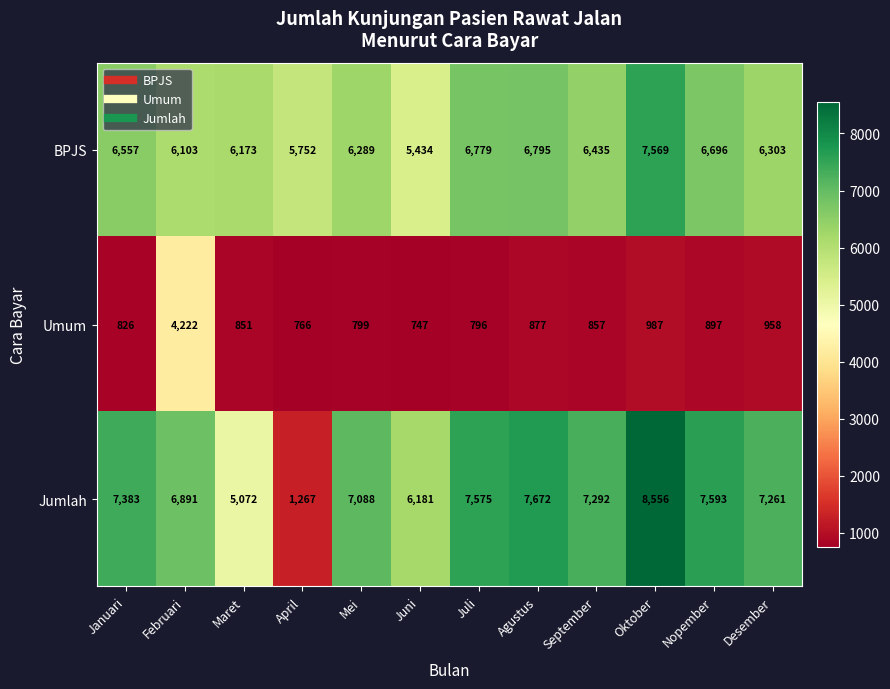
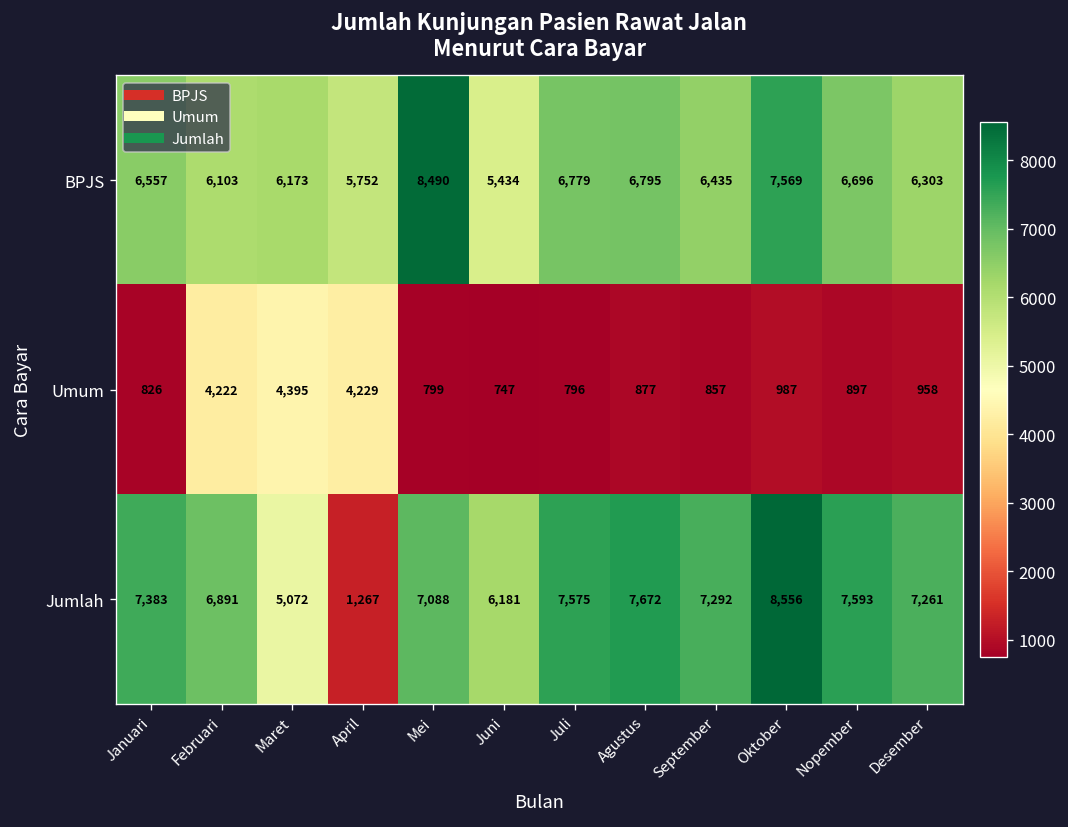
BPJS, Mei: 6,289 -> 8,490
Umum, Maret: 851 -> 4,395
Umum, April: 766 -> 4,229
